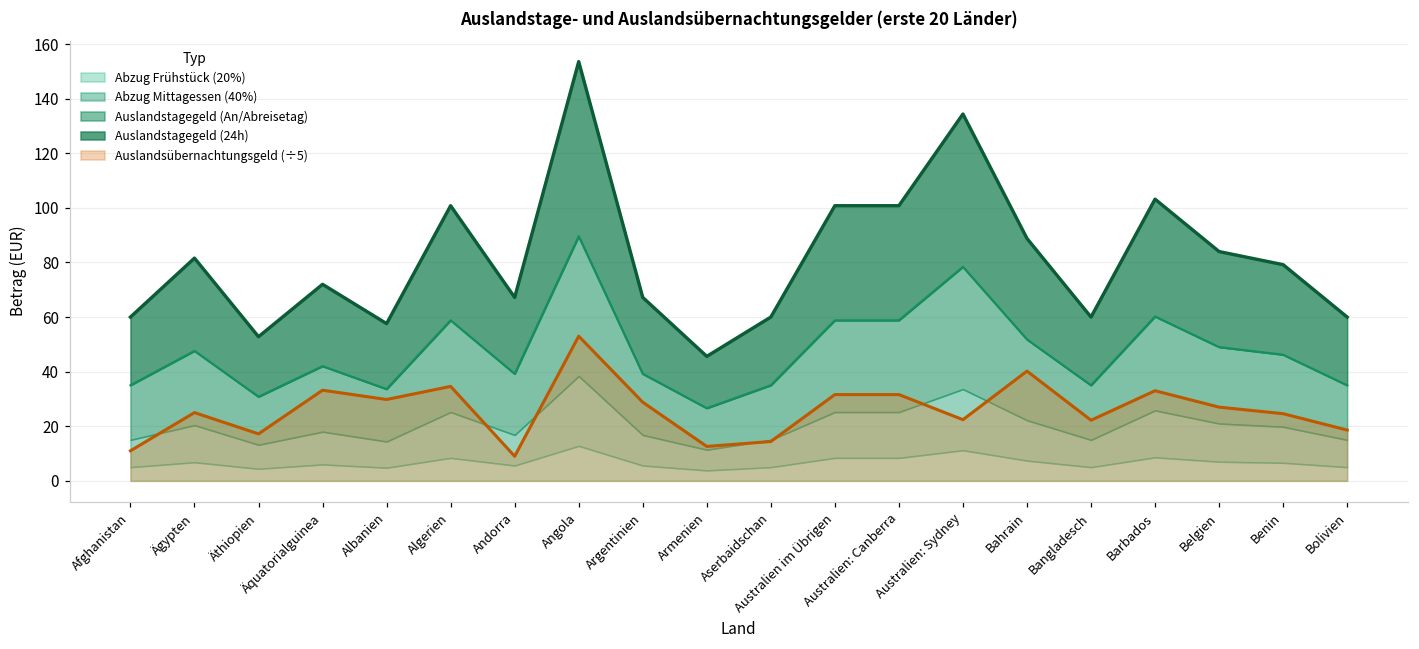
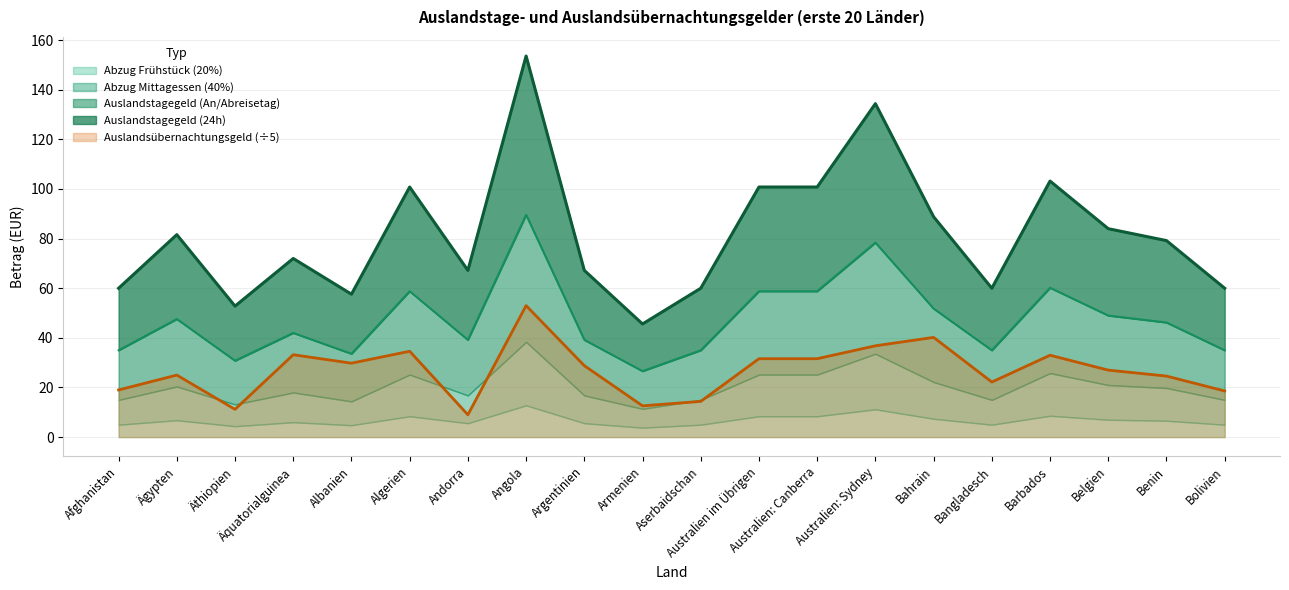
Auslandsübernachtungsgeld (÷5), Afghanistan: 11 -> 19
Auslandsübernachtungsgeld (÷5), Äthiopien: 17 -> 11
Auslandsübernachtungsgeld (÷5), Australien: Sydney: 22 -> 37
